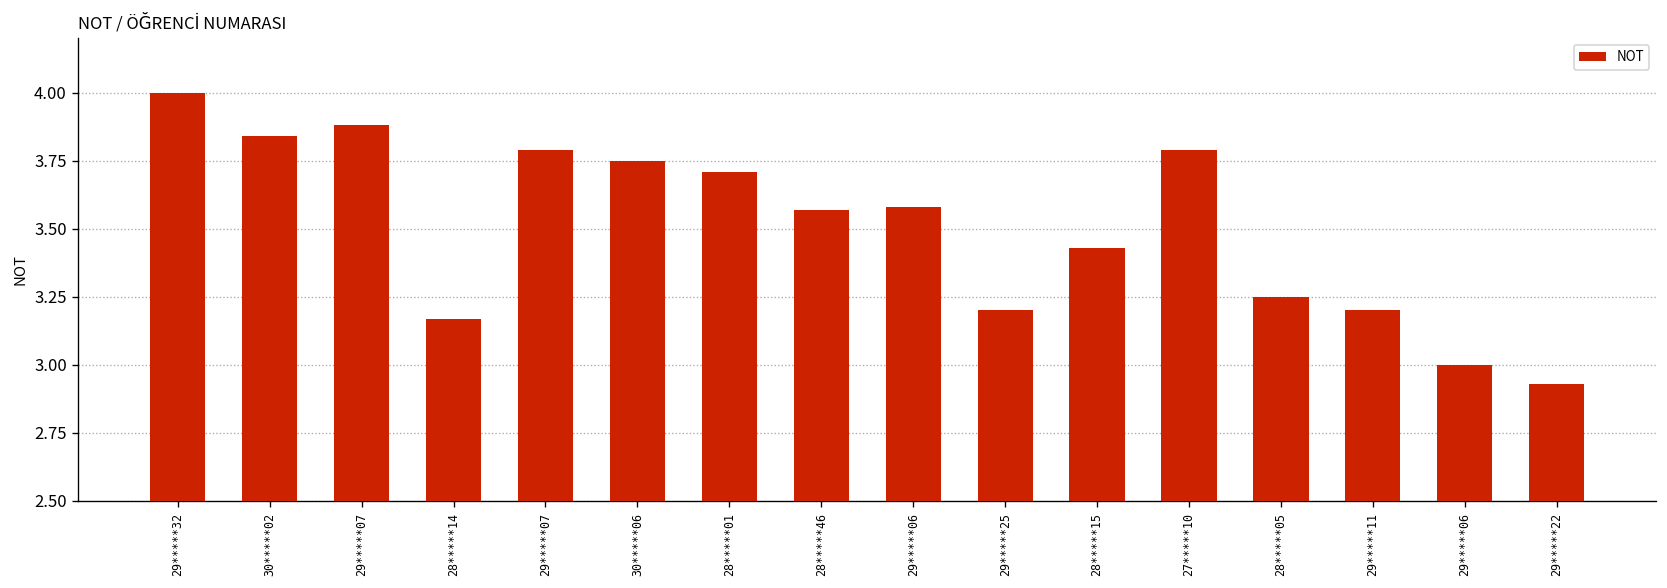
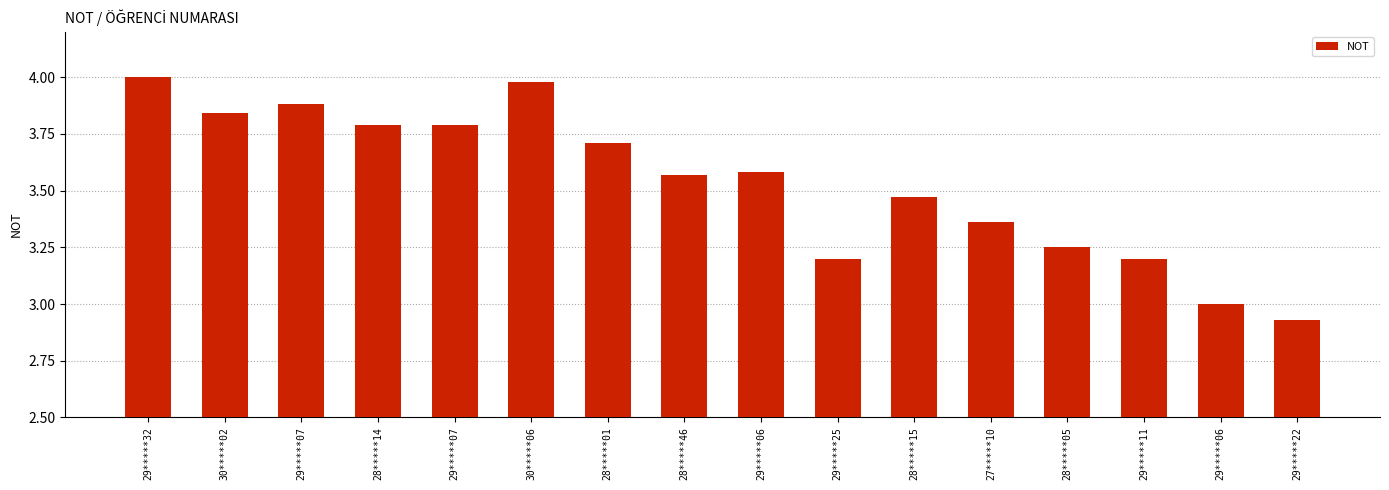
28*****14: 3.17 -> 3.79
30*****06: 3.75 -> 3.98
28*****15: 3.43 -> 3.47
27*****10: 3.79 -> 3.36
